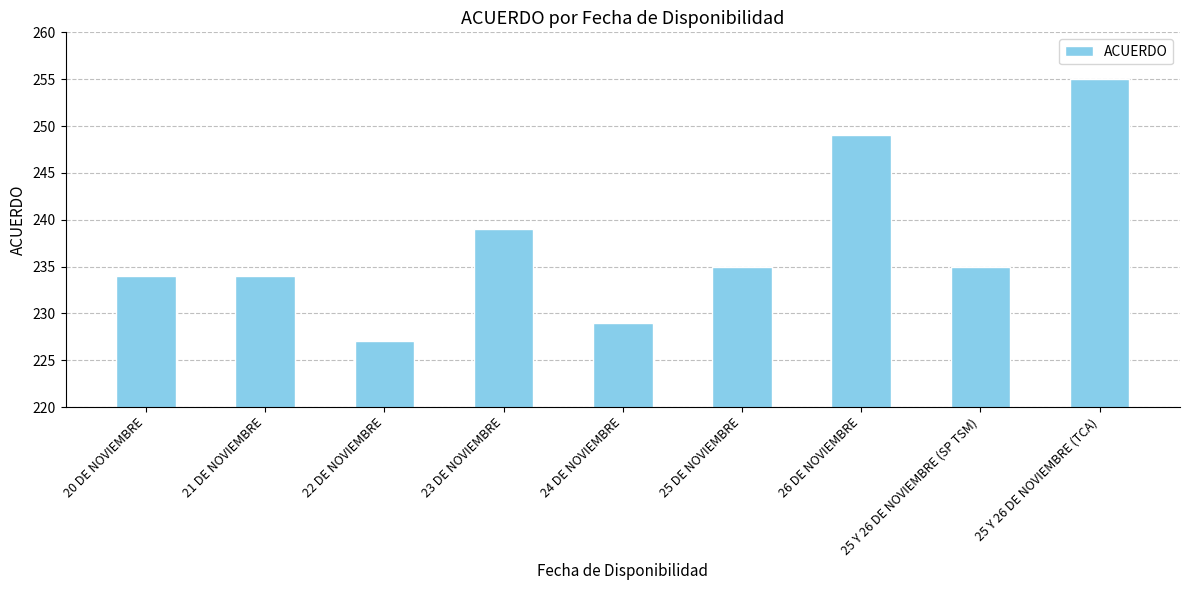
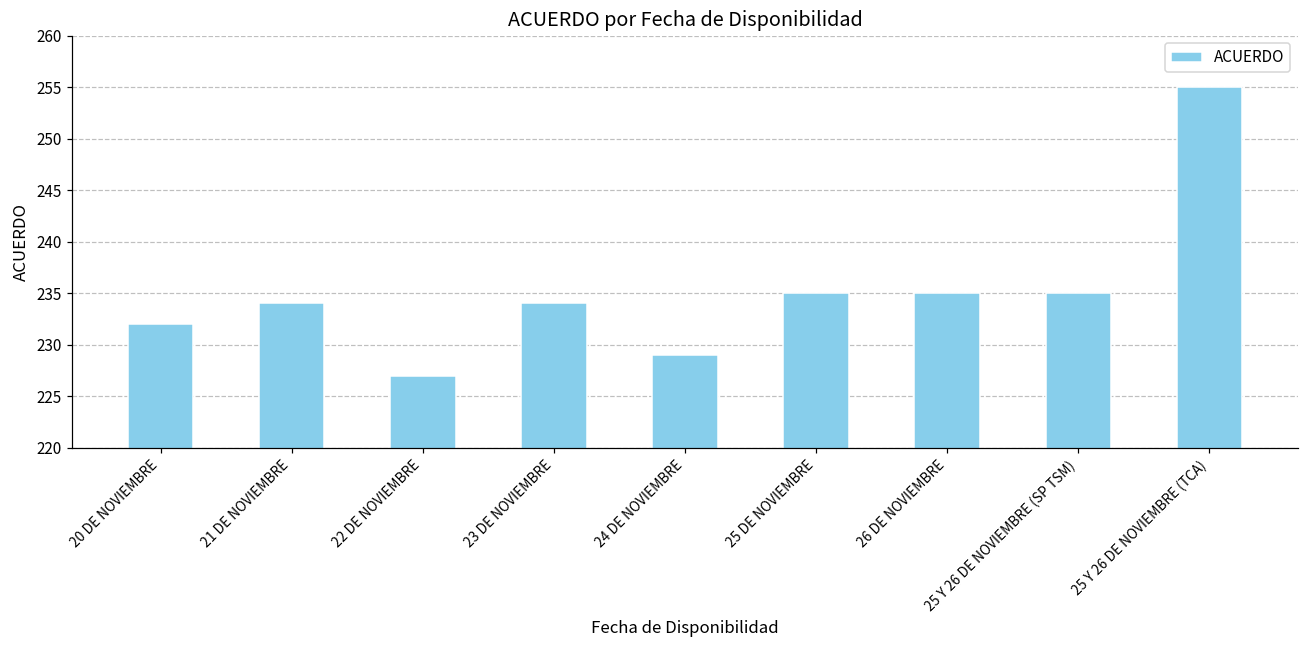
20 DE NOVIEMBRE: 234 -> 232
23 DE NOVIEMBRE: 239 -> 234
26 DE NOVIEMBRE: 249 -> 235
